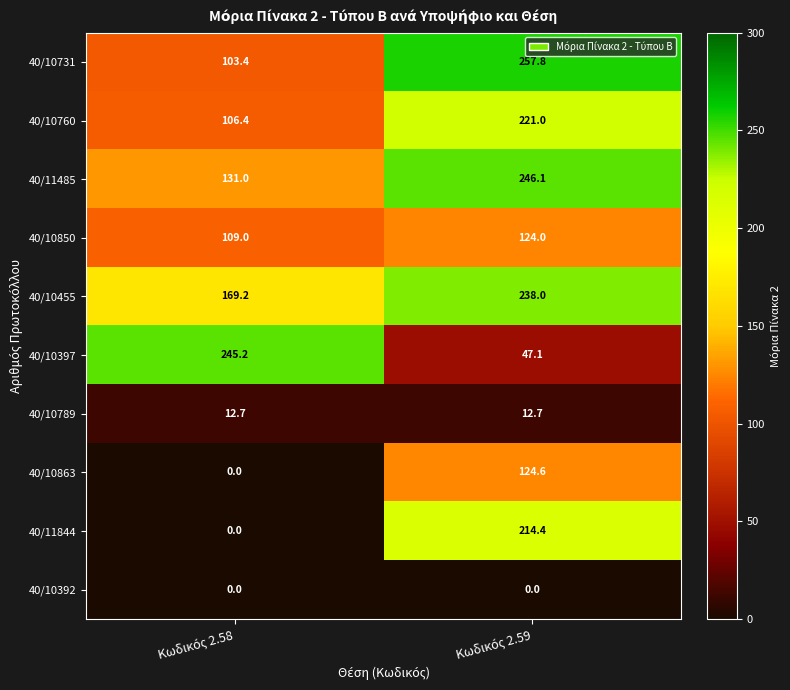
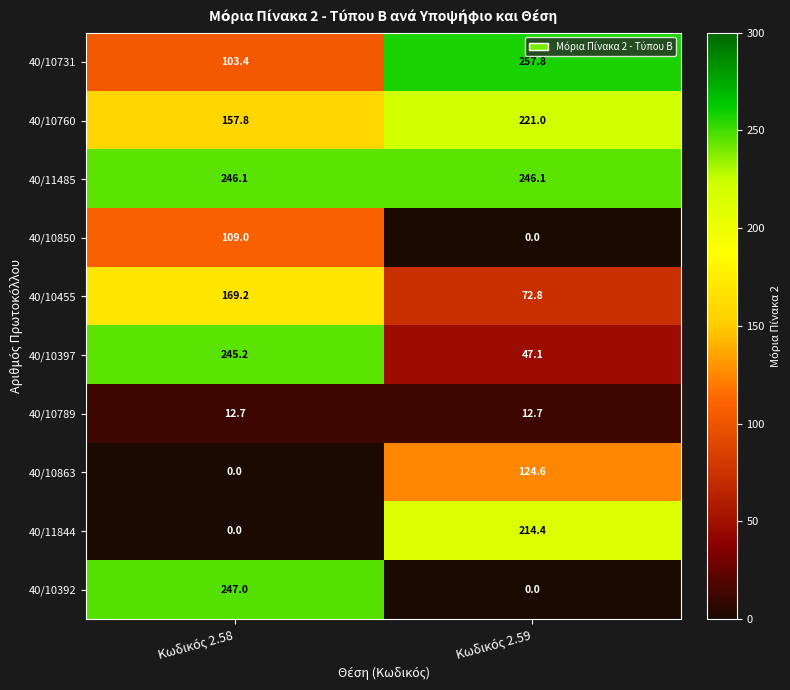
40/10760, Κωδικός 2.58: 106.4 -> 157.8
40/11485, Κωδικός 2.58: 131.0 -> 246.1
40/10850, Κωδικός 2.59: 124.0 -> 0.0
40/10455, Κωδικός 2.59: 238.0 -> 72.8
40/10392, Κωδικός 2.58: 0.0 -> 247.0
